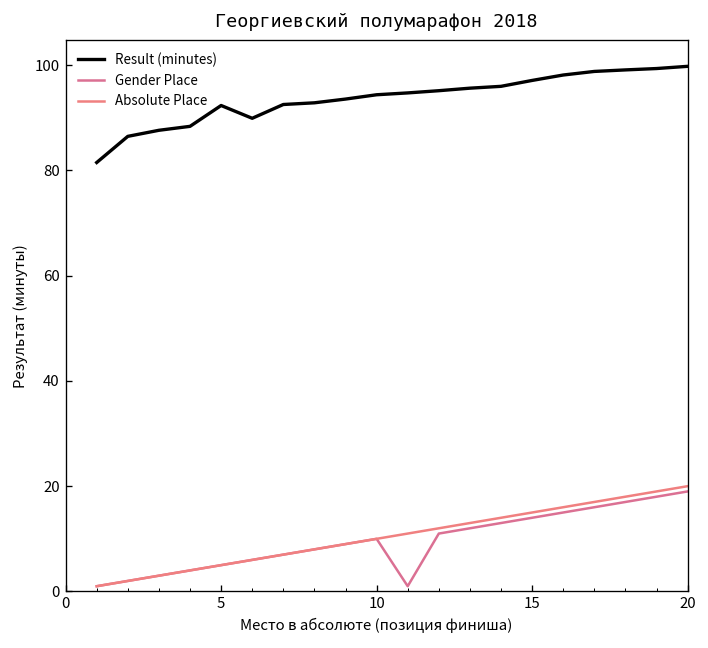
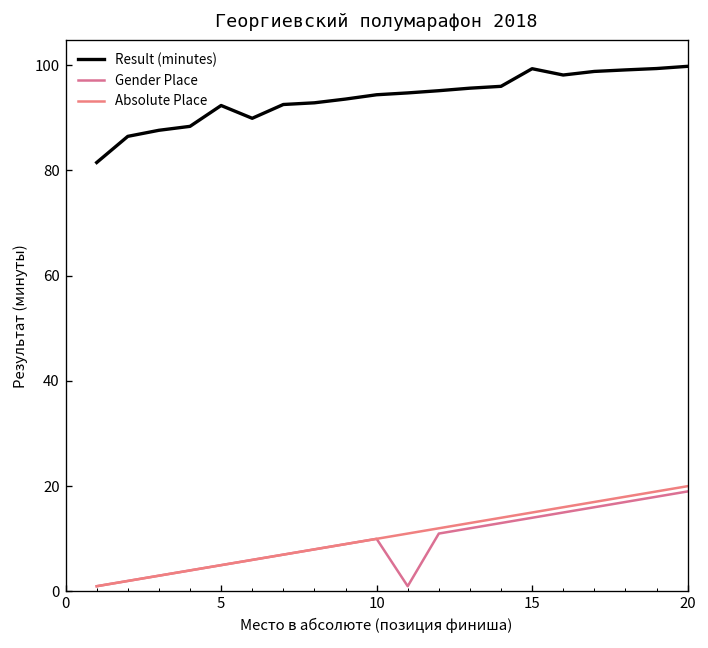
Result (minutes), 15: 97 -> 99
